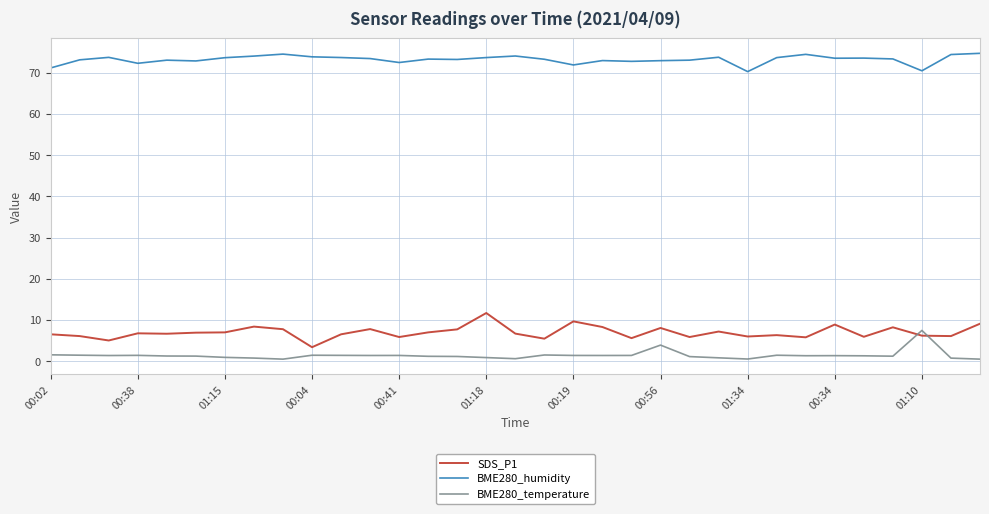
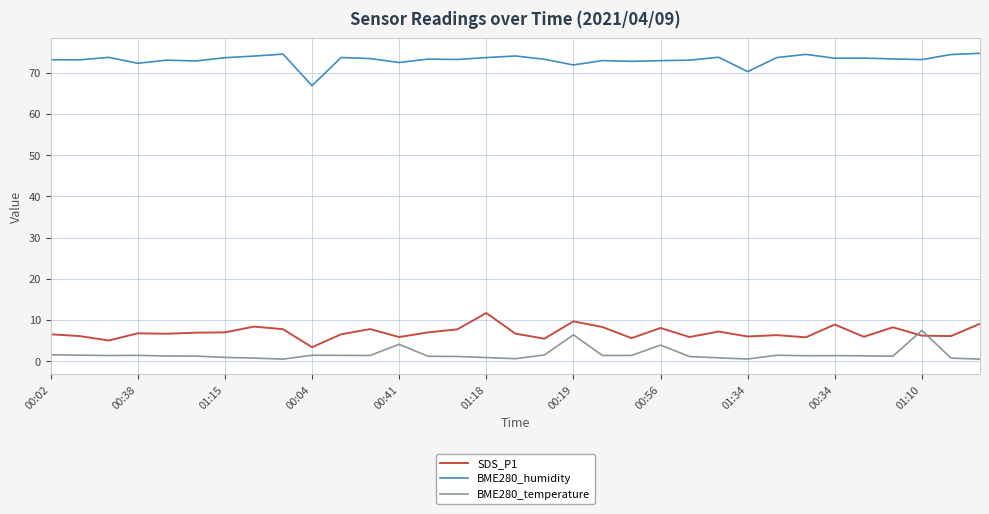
BME280_humidity, 00:02: 71 -> 73
BME280_humidity, 00:04: 74 -> 67
BME280_temperature, 00:41: 1 -> 4
BME280_temperature, 00:19: 1 -> 6
BME280_humidity, 01:10: 71 -> 73
